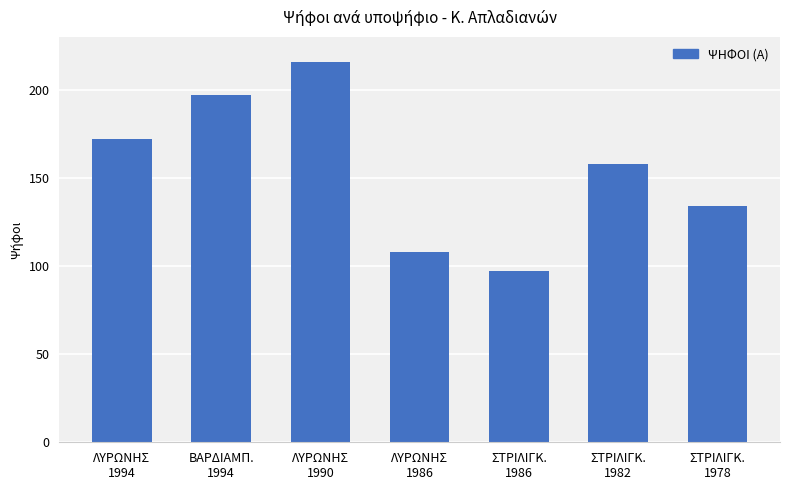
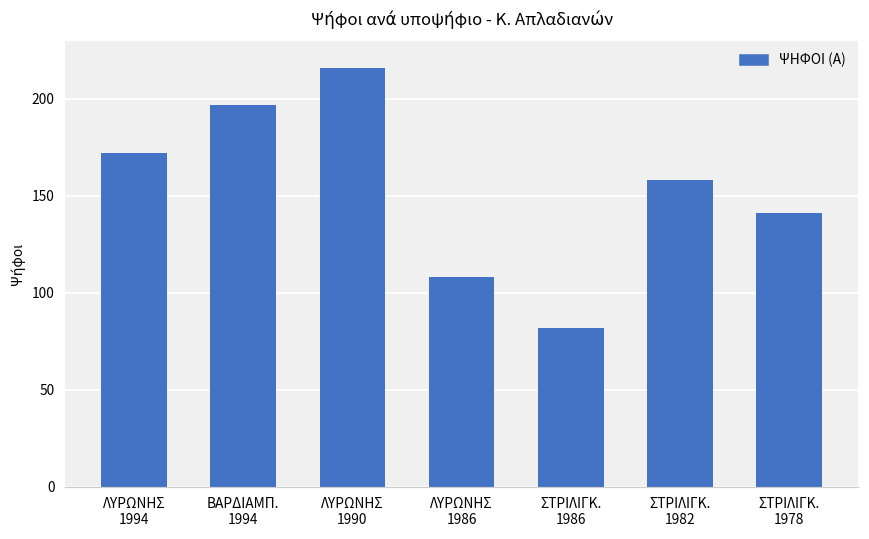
ΣΤΡΙΛΙΓΚ. 1986: 97 -> 82
ΣΤΡΙΛΙΓΚ. 1978: 134 -> 141
